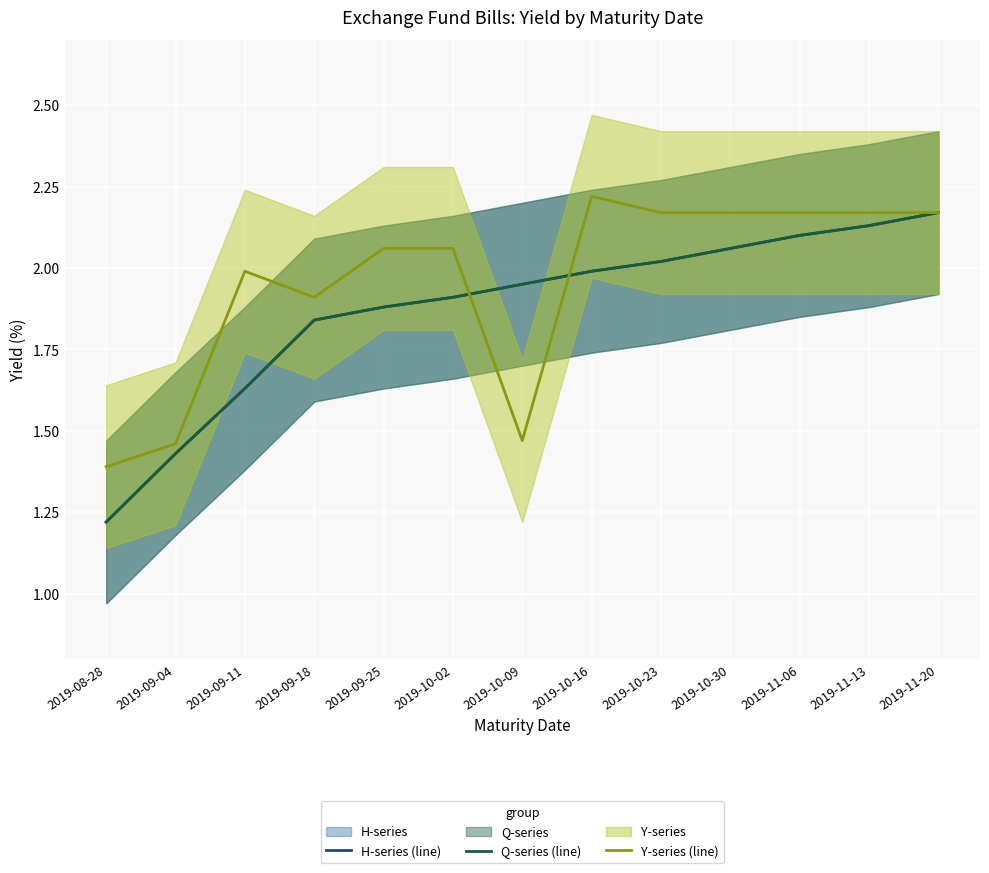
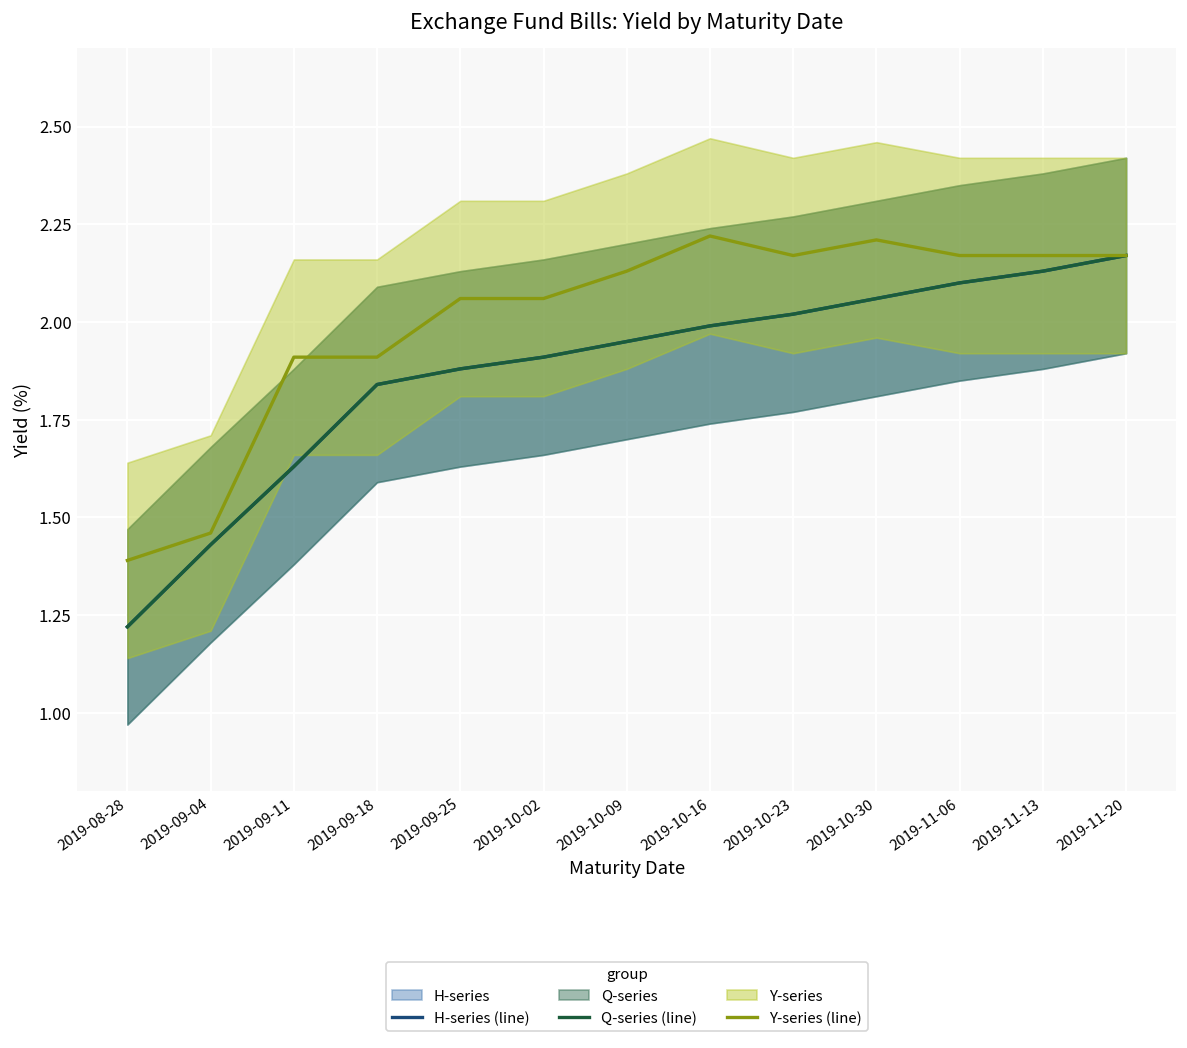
Y-series (line), 2019-09-11: 1.99 -> 1.91
Y-series (line), 2019-10-09: 1.47 -> 2.13
Y-series (line), 2019-10-30: 2.17 -> 2.21
